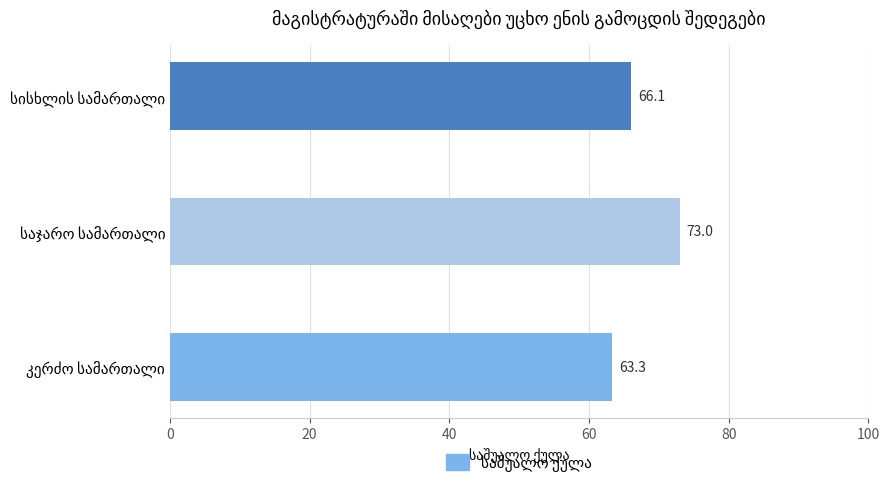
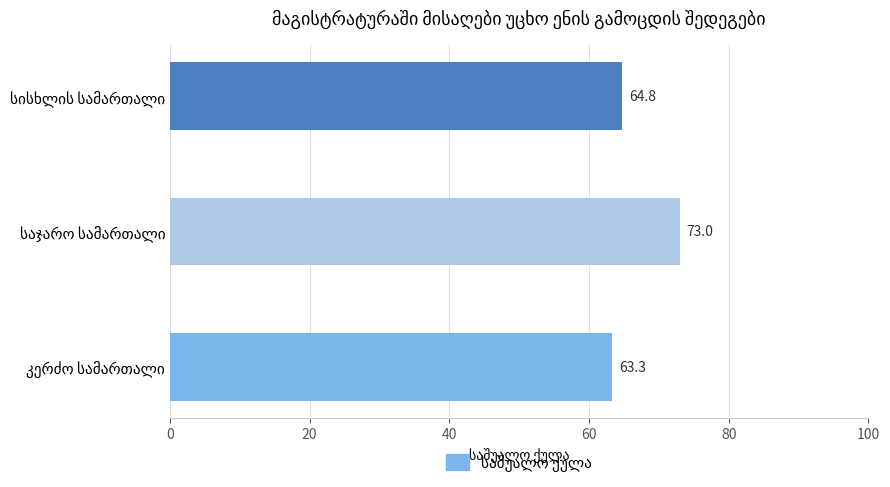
სისხლის სამართალი: 66.1 -> 64.8
